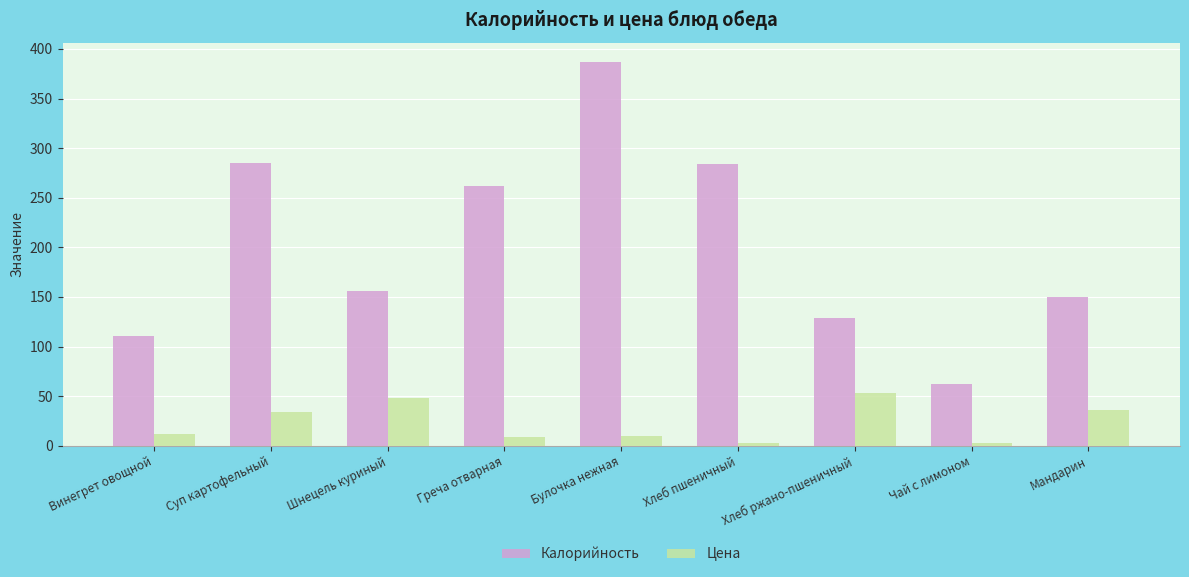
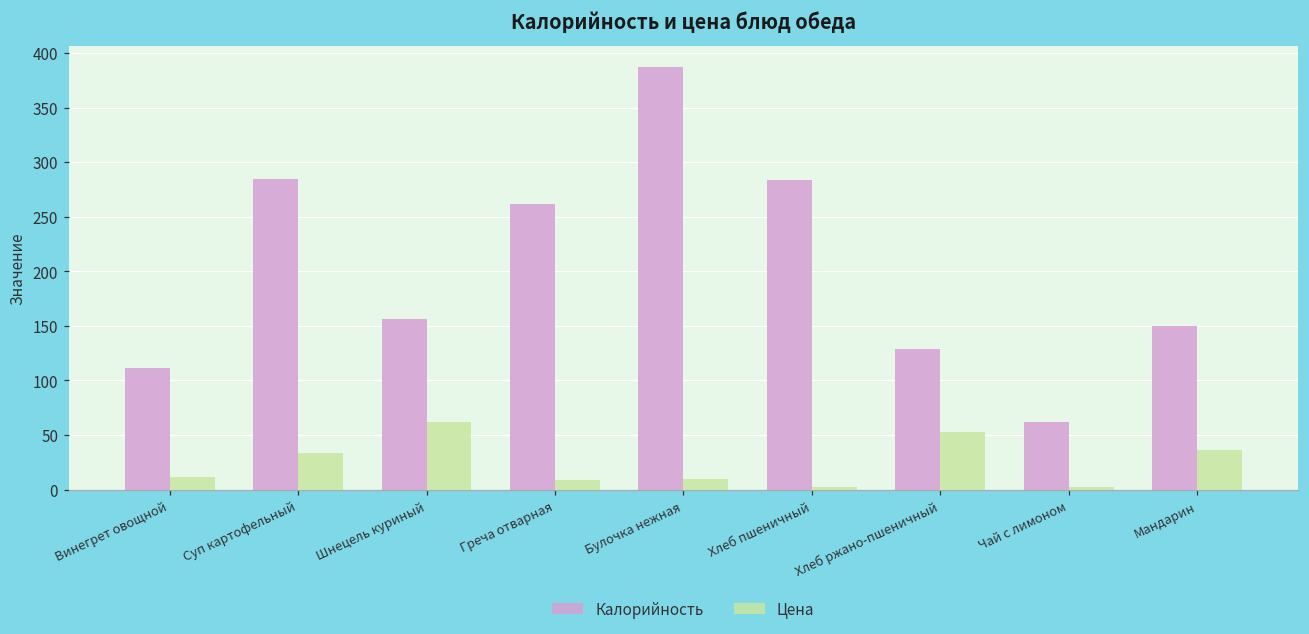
Цена, Шнецель куриный: 50 -> 60
